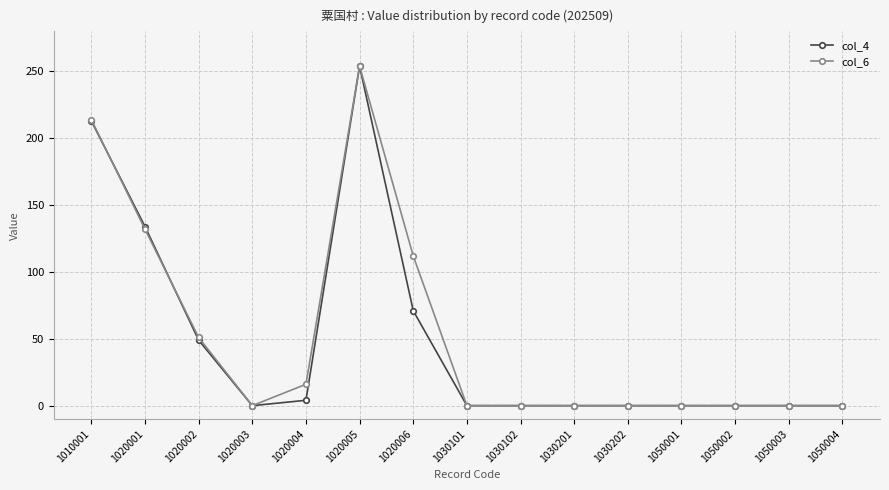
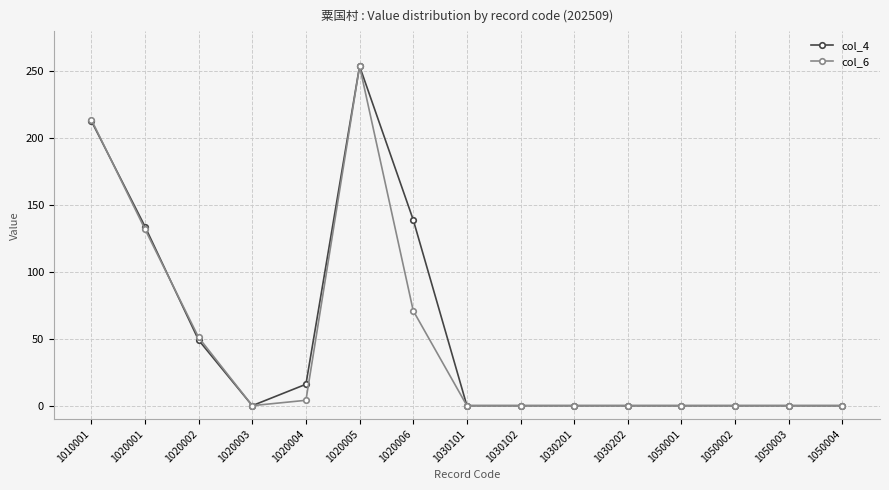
col_4, 1020004: 4 -> 16
col_6, 1020004: 16 -> 4
col_4, 1020006: 71 -> 139
col_6, 1020006: 112 -> 71
